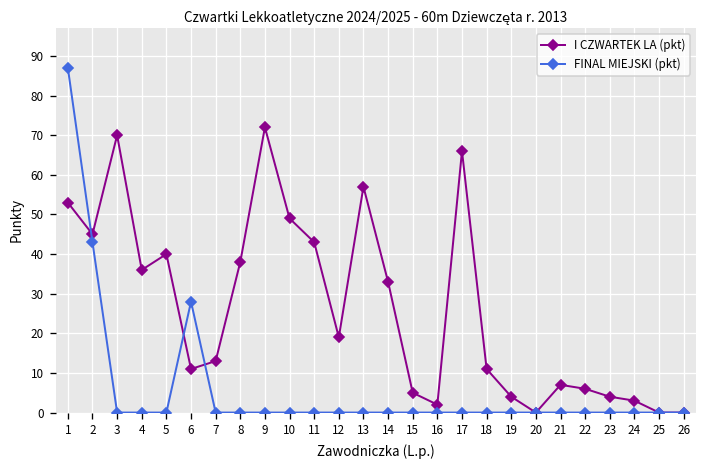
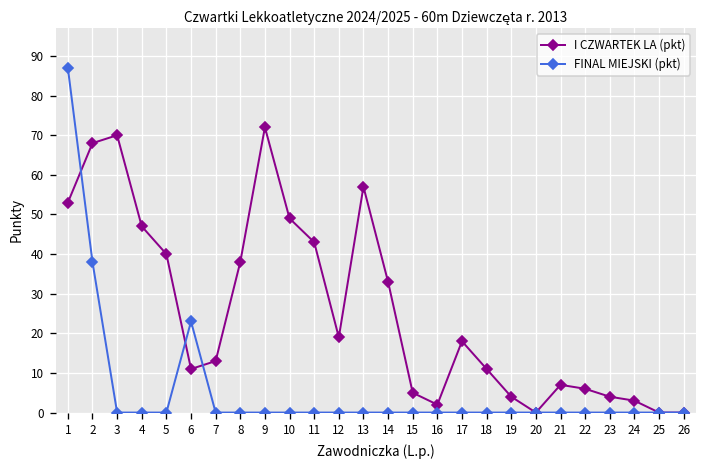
I CZWARTEK LA (pkt), 2: 45 -> 68
FINAL MIEJSKI (pkt), 2: 43 -> 38
I CZWARTEK LA (pkt), 4: 36 -> 47
FINAL MIEJSKI (pkt), 6: 28 -> 23
I CZWARTEK LA (pkt), 17: 66 -> 18
